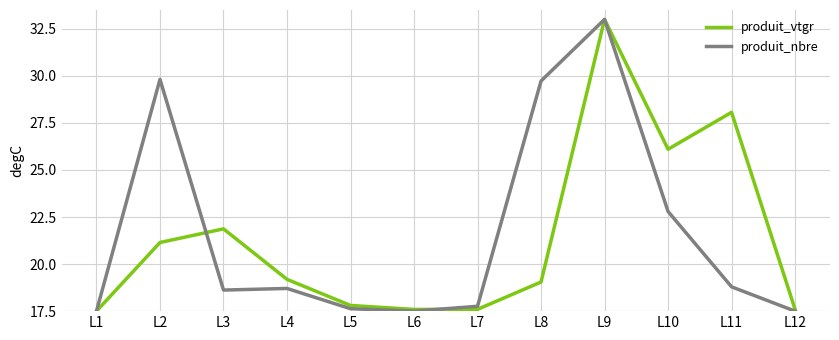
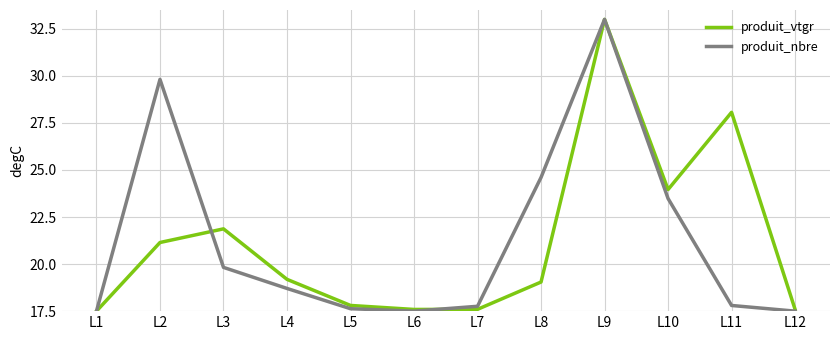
produit_nbre, L3: 18.6 -> 19.8
produit_nbre, L8: 29.7 -> 24.6
produit_vtgr, L10: 26.1 -> 24.0
produit_nbre, L10: 22.8 -> 23.5
produit_nbre, L11: 18.8 -> 17.8
